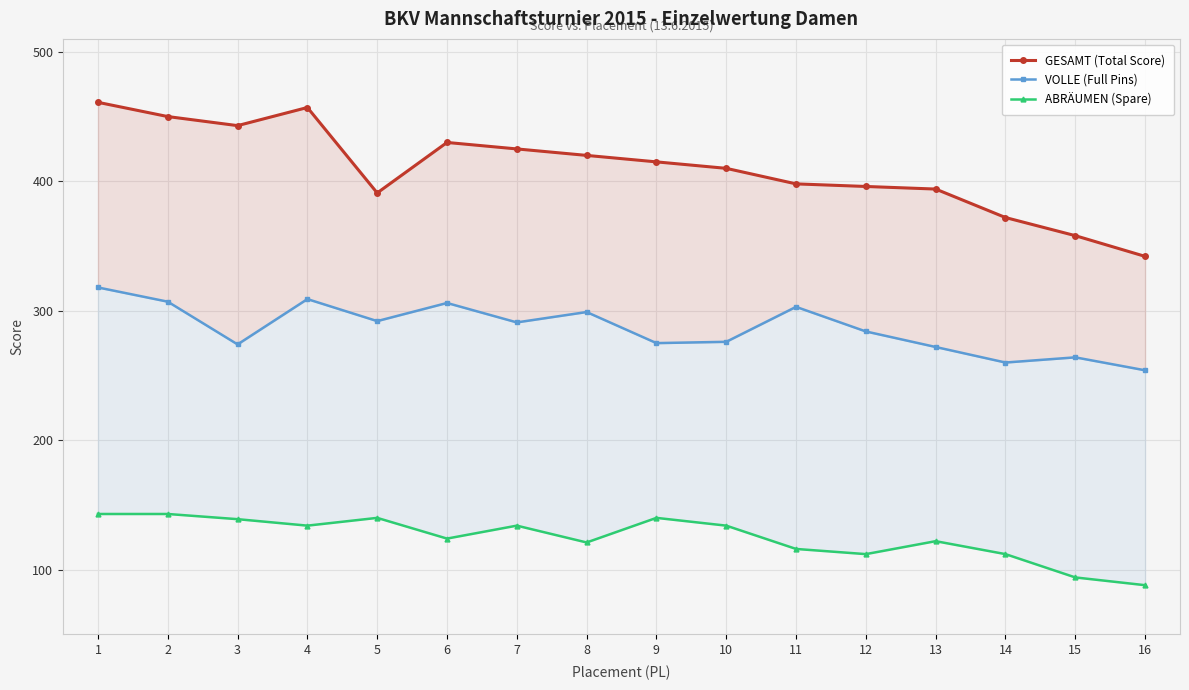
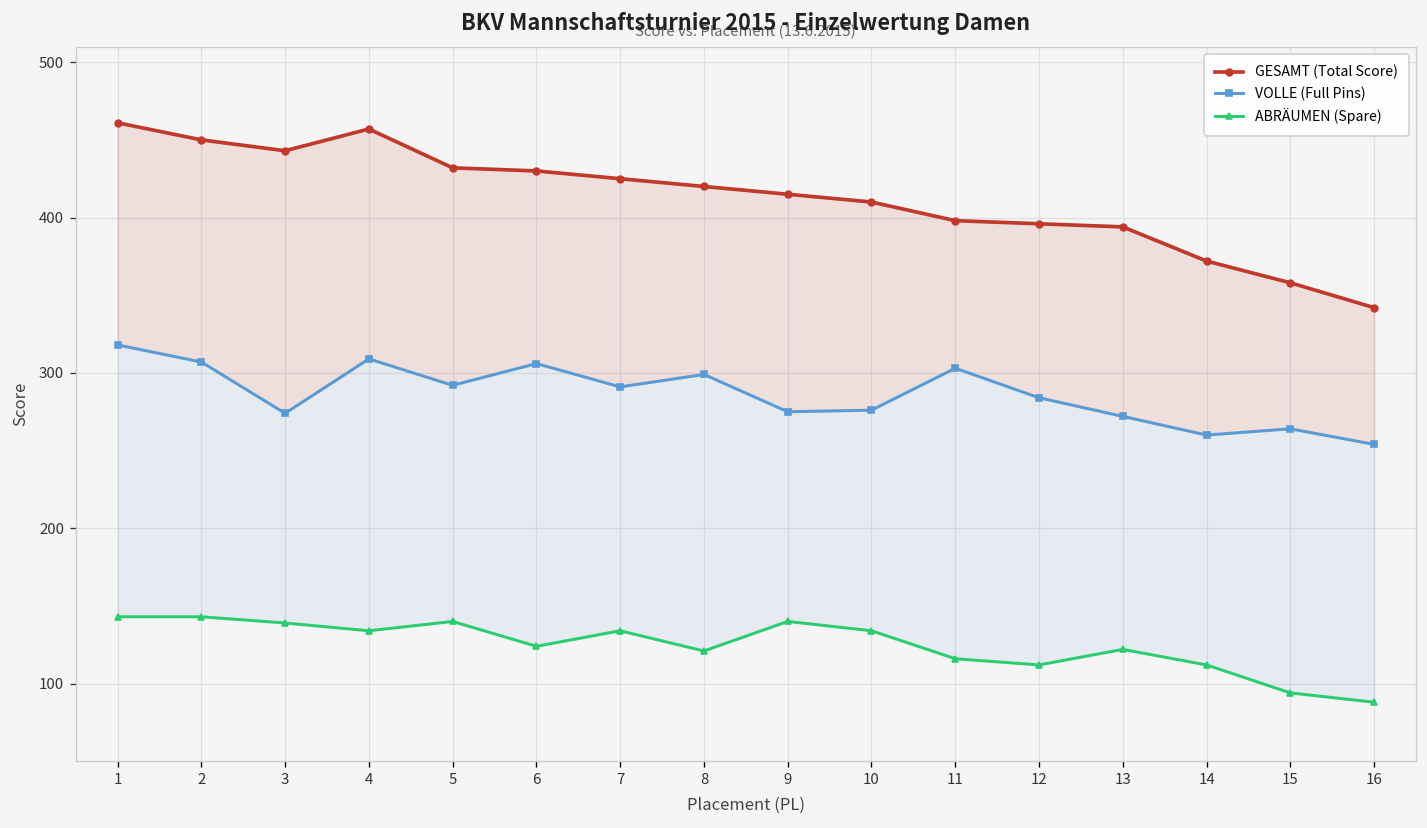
GESAMT (Total Score), 5: 391 -> 432
